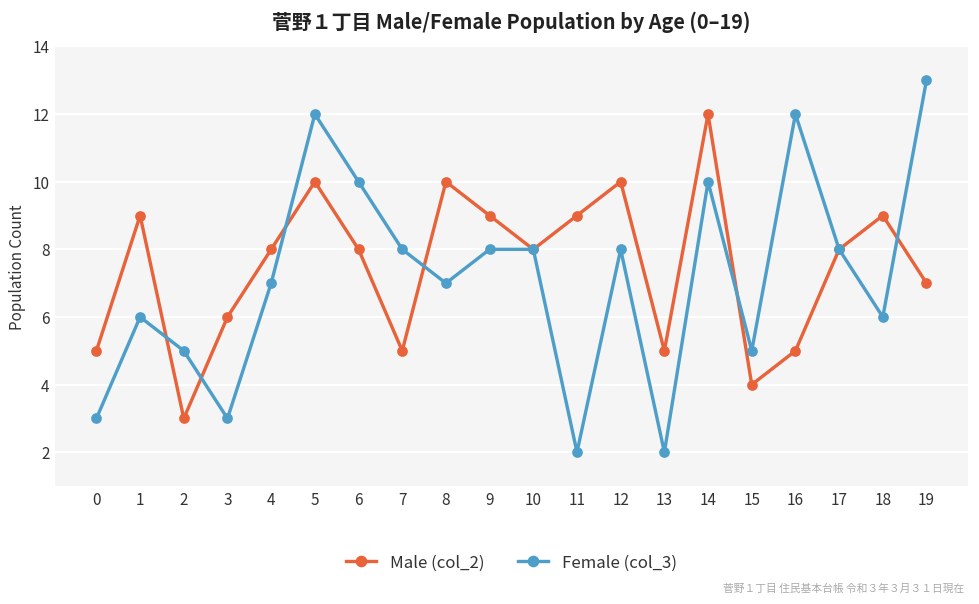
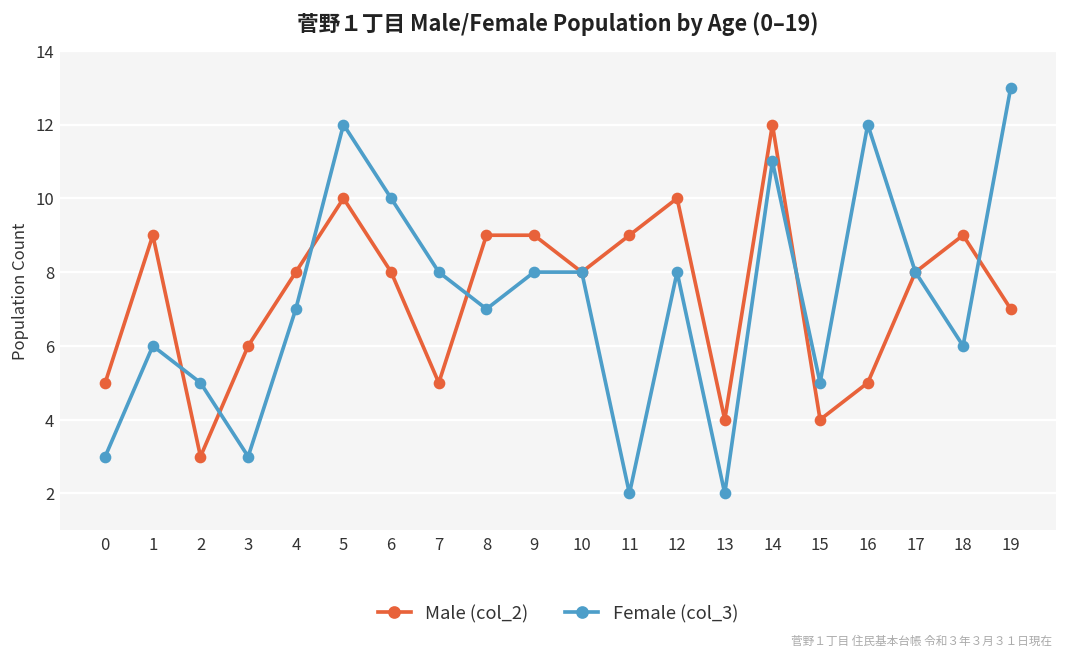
Male (col_2), 8: 10 -> 9
Male (col_2), 13: 5 -> 4
Female (col_3), 14: 10 -> 11
